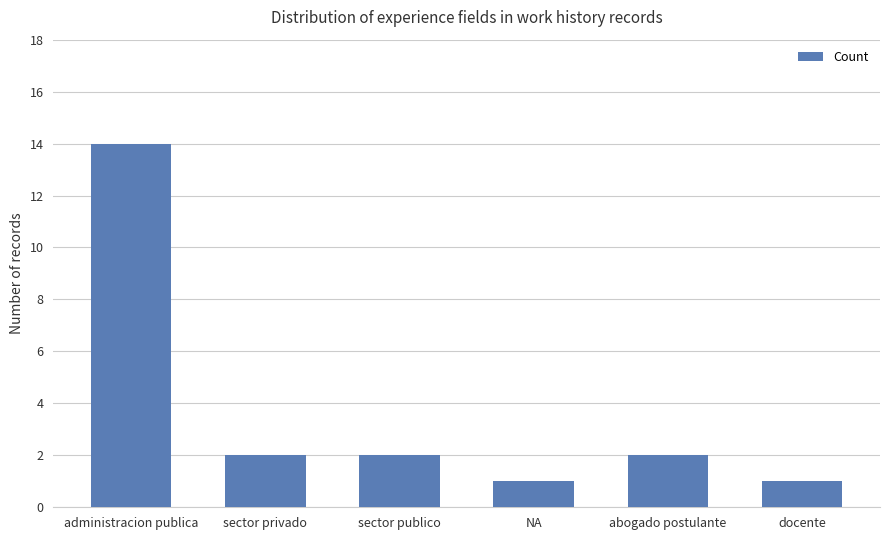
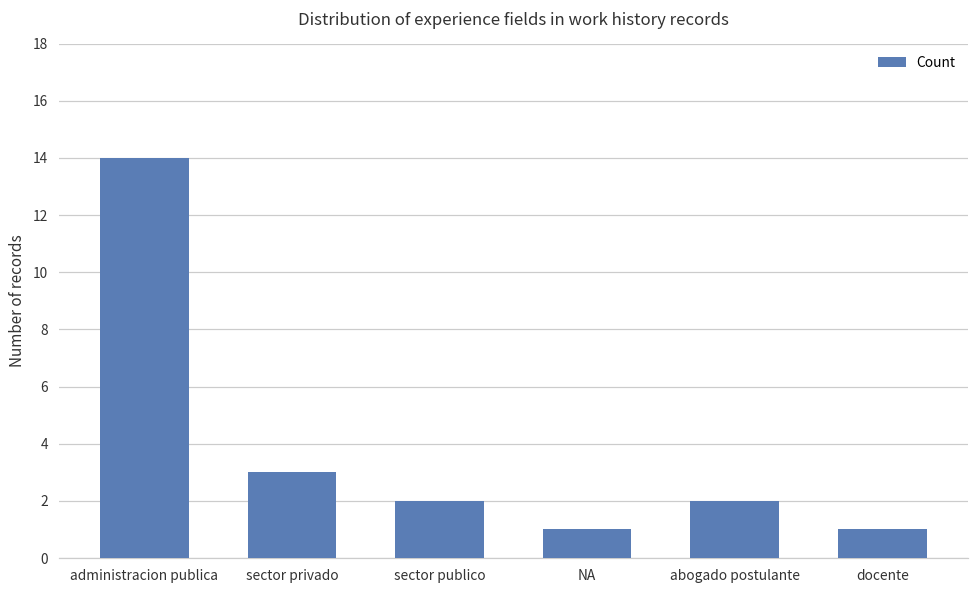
sector privado: 2 -> 3
